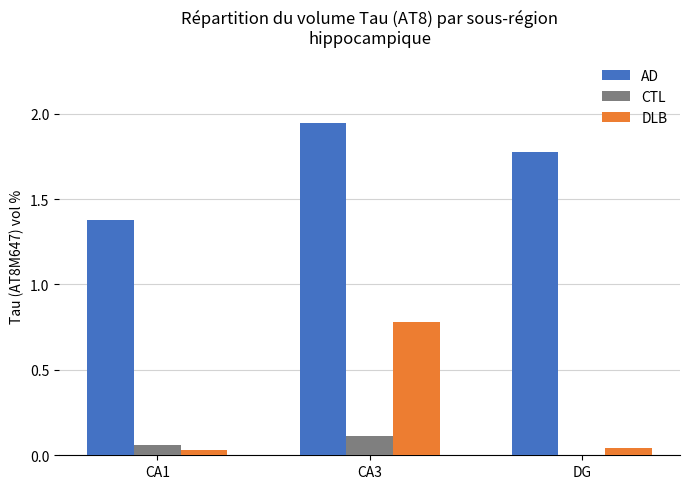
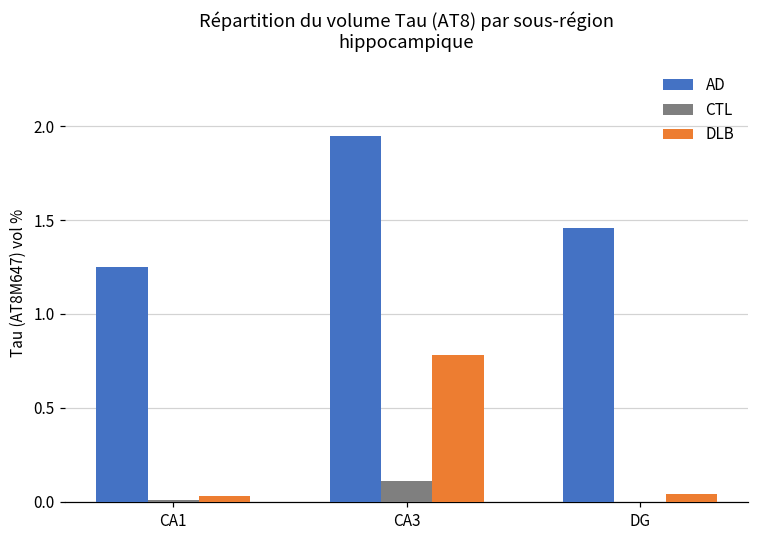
AD, CA1: 1.38 -> 1.25
CTL, CA1: 0.06 -> 0.01
AD, DG: 1.77 -> 1.46
